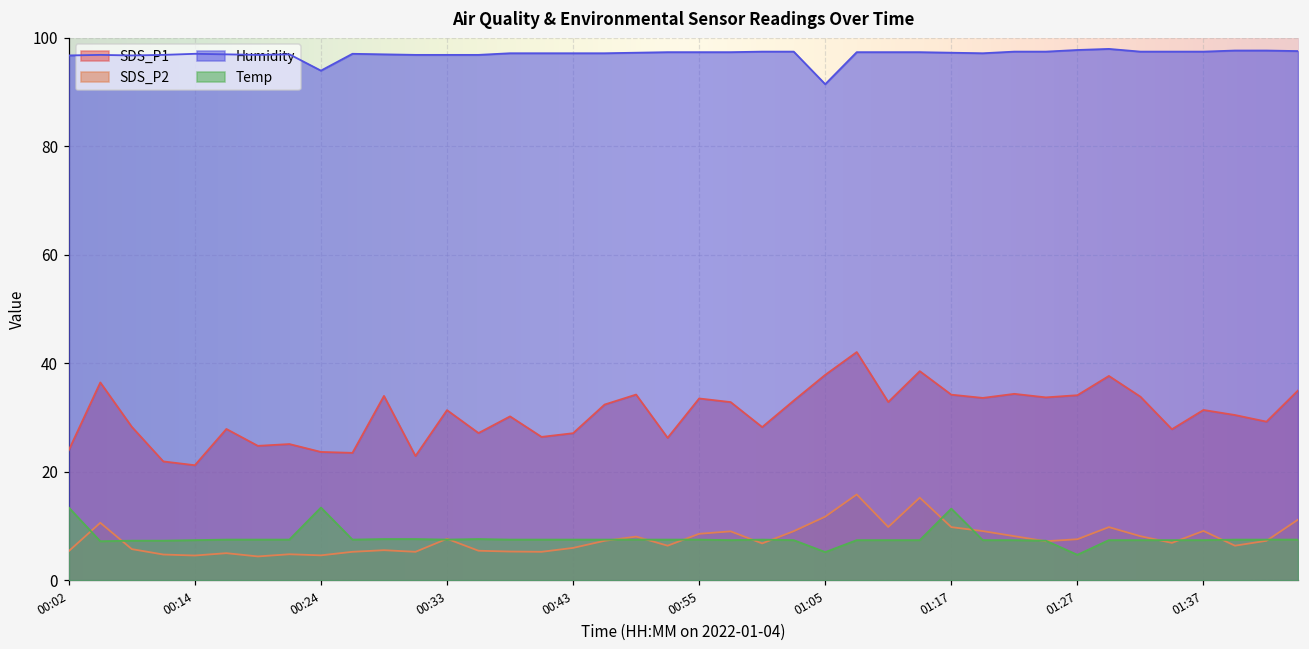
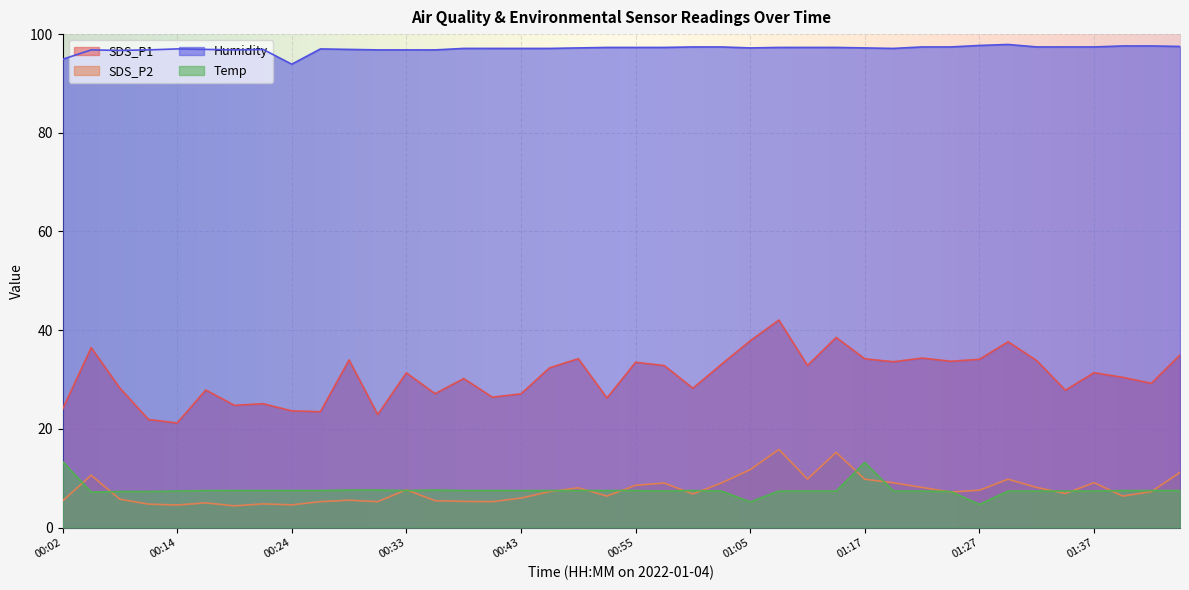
Humidity, 00:02: 97 -> 95
Temp, 00:24: 13 -> 8
Humidity, 01:05: 91 -> 97
